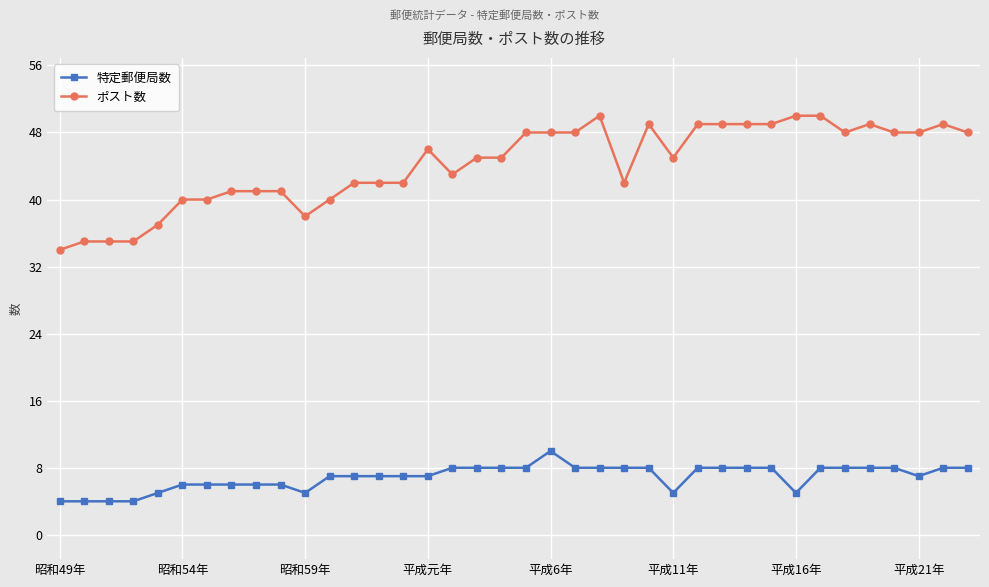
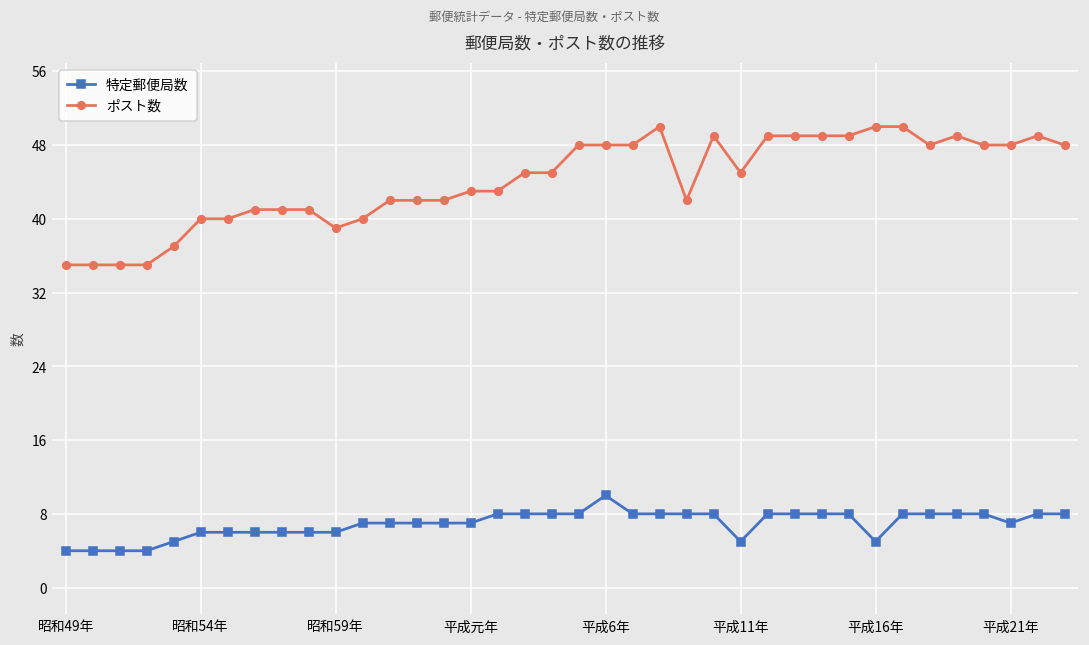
ポスト数, 昭和49年: 34 -> 35
特定郵便局数, 昭和59年: 5 -> 6
ポスト数, 昭和59年: 38 -> 39
ポスト数, 平成元年: 46 -> 43
